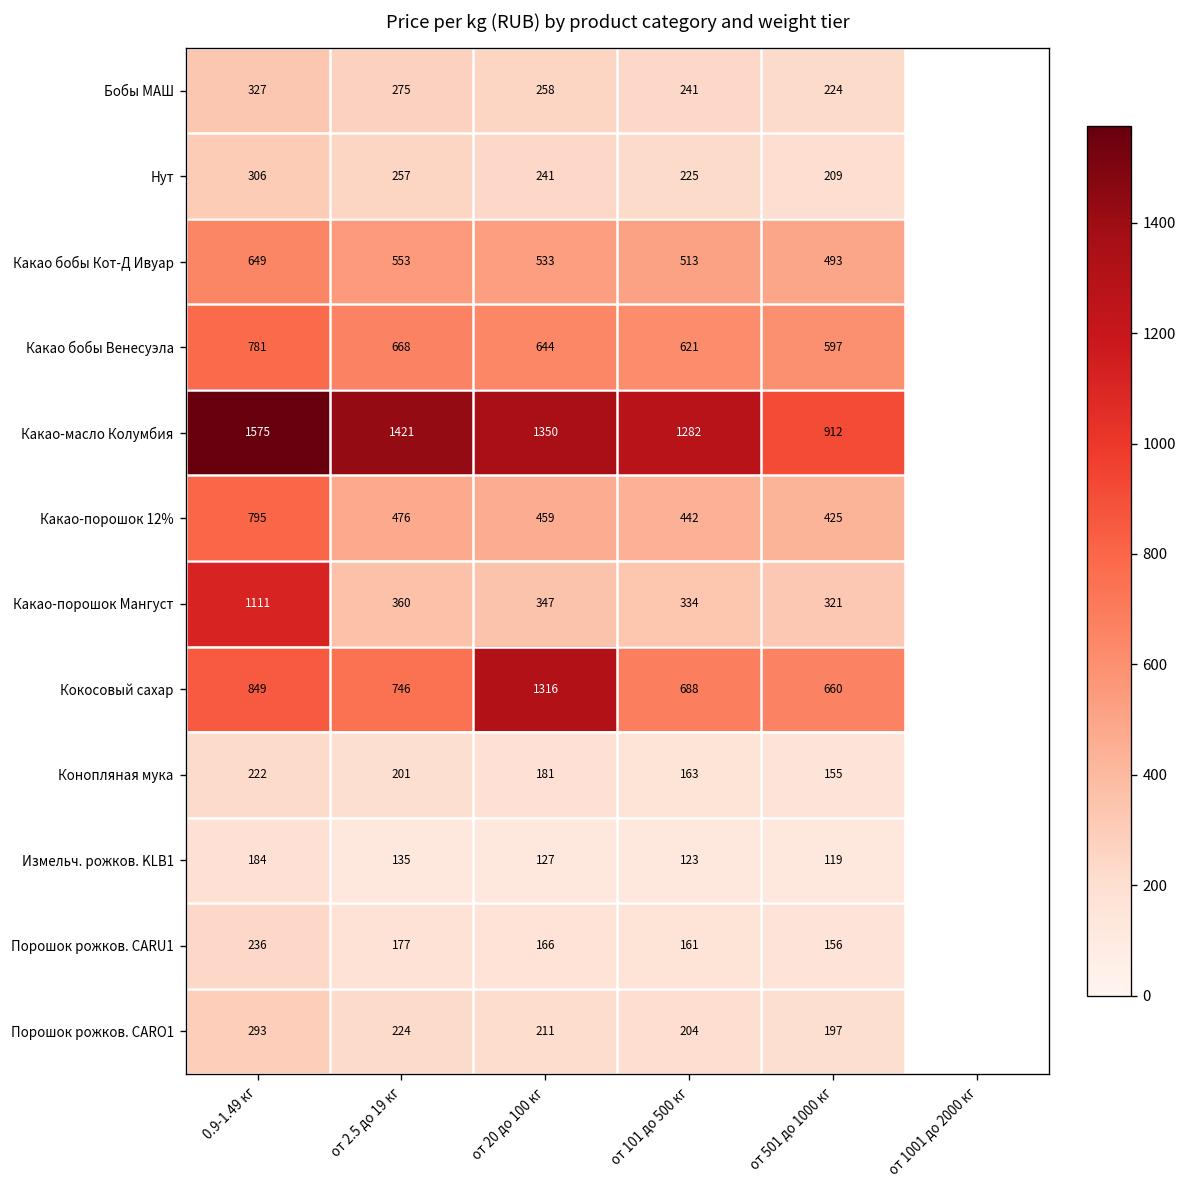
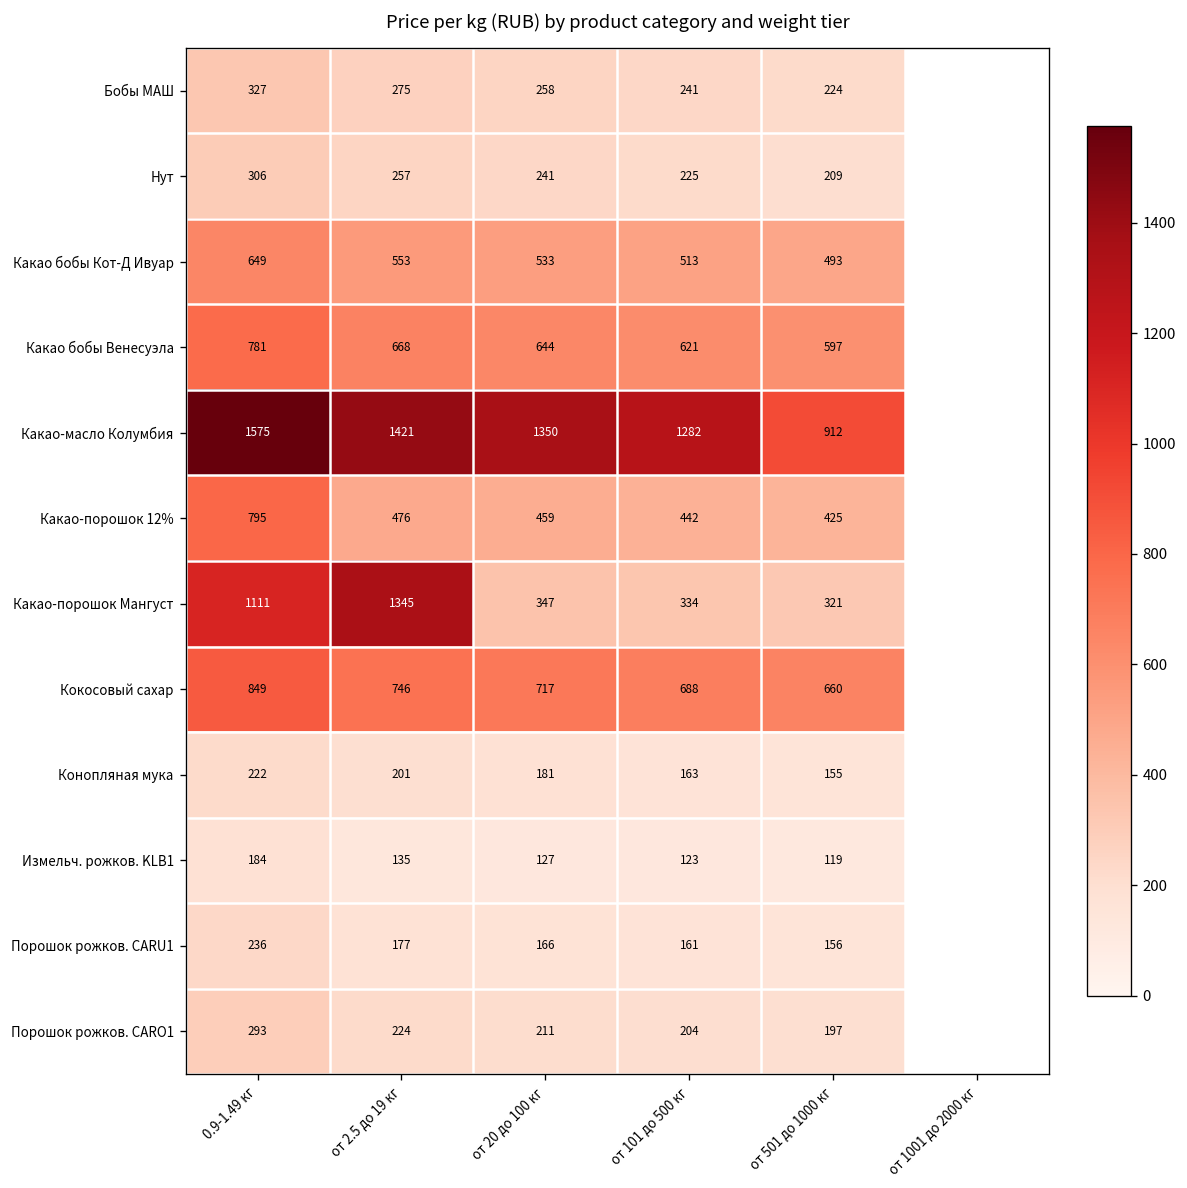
Какао-порошок Мангуст, от 2.5 до 19 кг: 360 -> 1345
Кокосовый сахар, от 20 до 100 кг: 1316 -> 717
